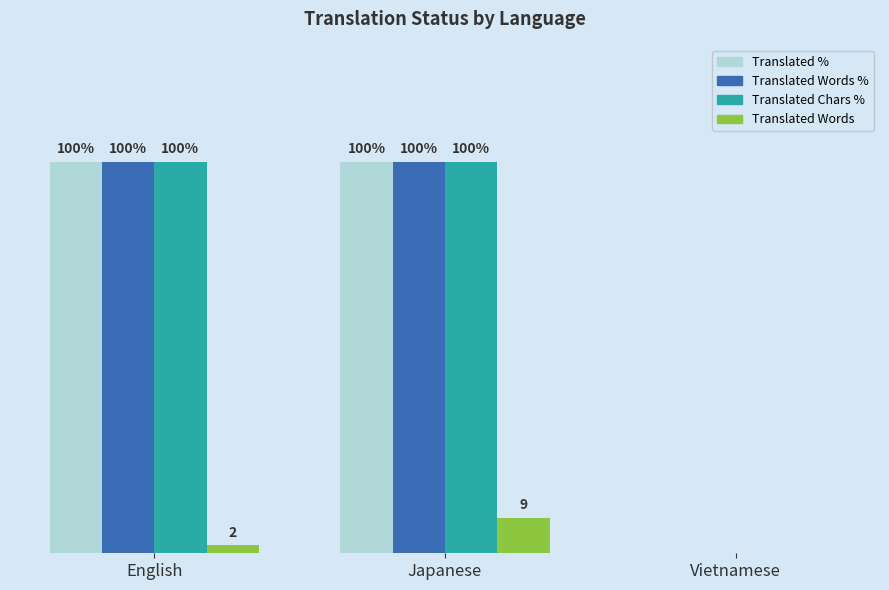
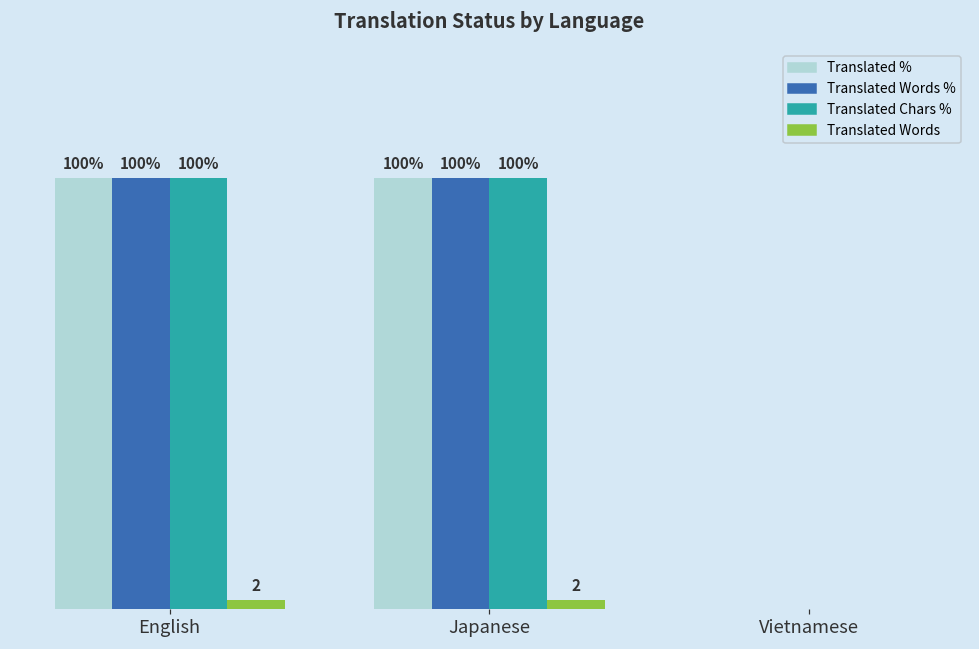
Translated Words, Japanese: 9 -> 2
